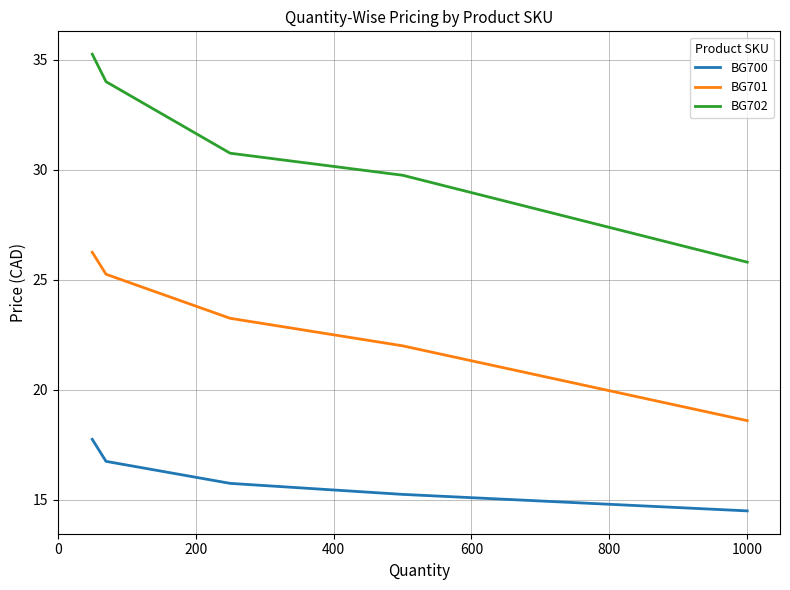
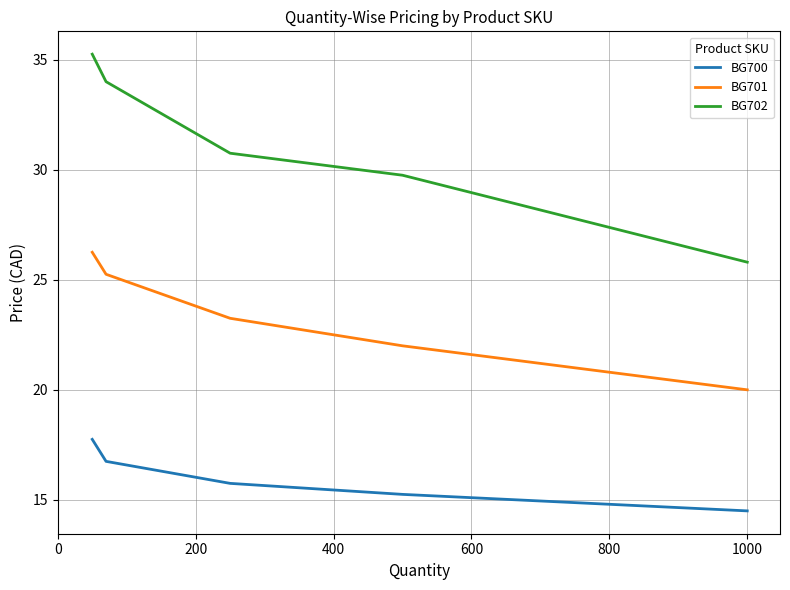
BG701, 1000: 18.6 -> 20.0
